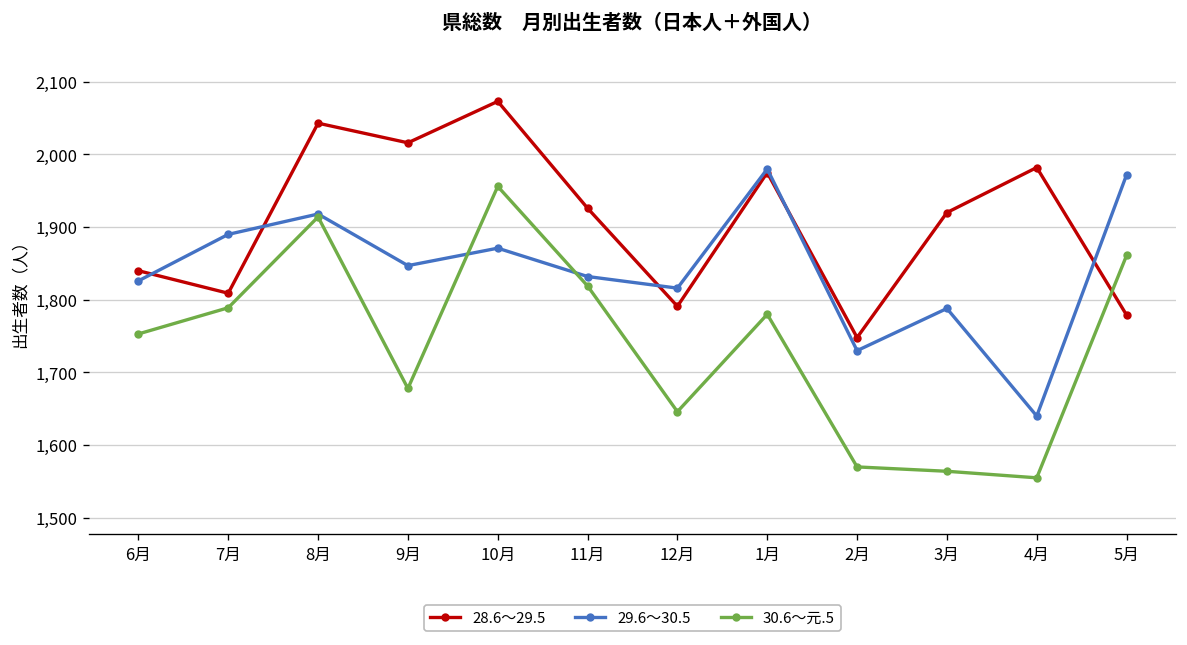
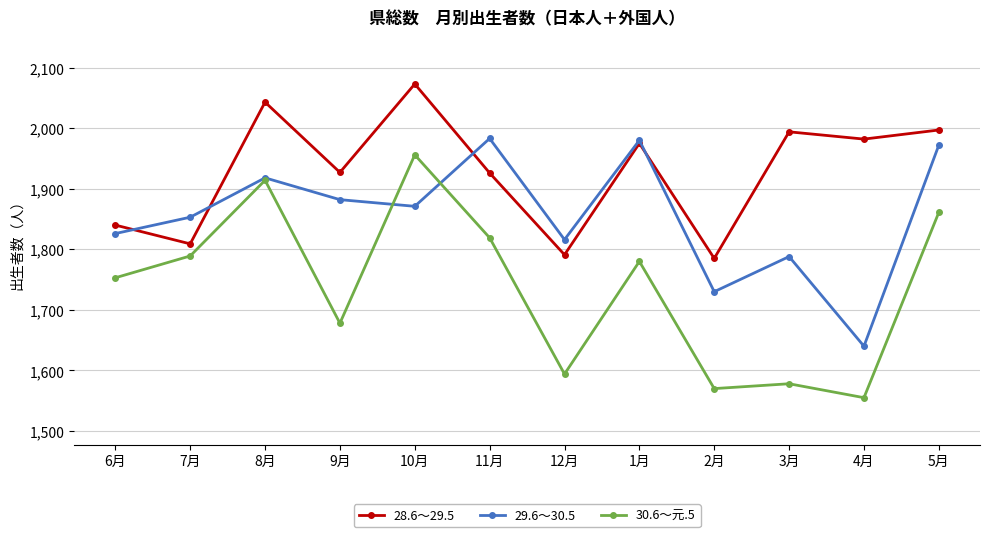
29.6～30.5, 7月: 1,890 -> 1,850
28.6～29.5, 9月: 2,020 -> 1,930
29.6～30.5, 9月: 1,850 -> 1,880
29.6～30.5, 11月: 1,830 -> 1,980
30.6～元.5, 12月: 1,650 -> 1,590
28.6～29.5, 2月: 1,750 -> 1,790
28.6～29.5, 3月: 1,920 -> 1,990
30.6～元.5, 3月: 1,560 -> 1,580
28.6～29.5, 5月: 1,780 -> 2,000
